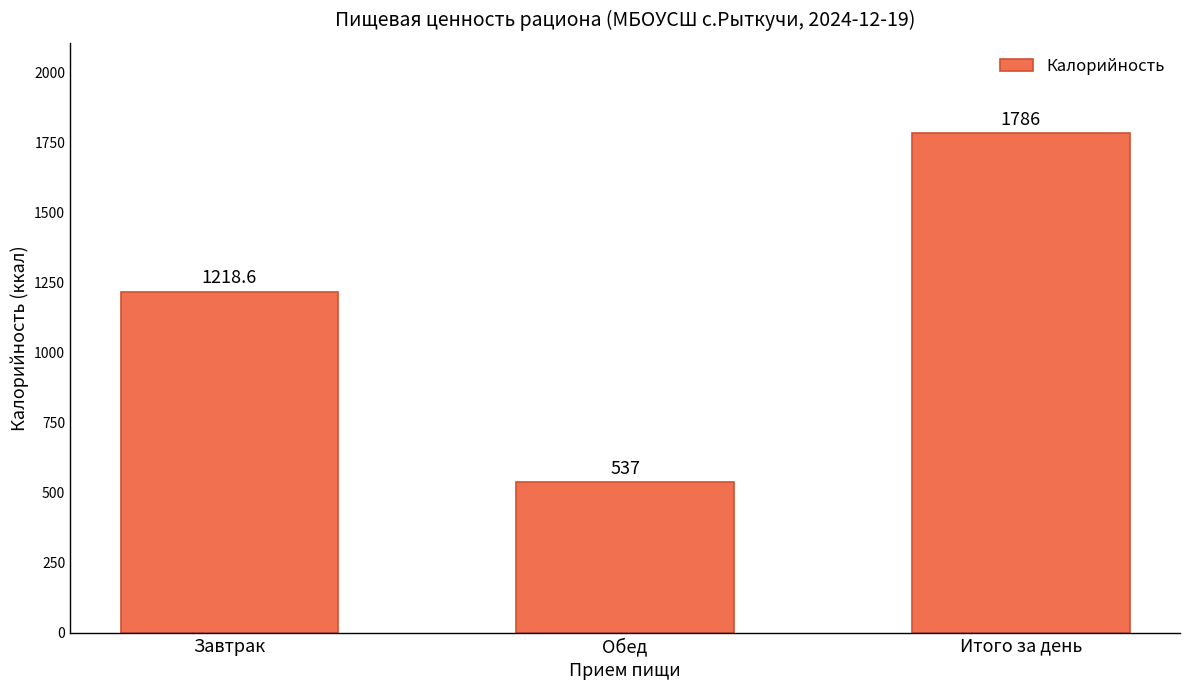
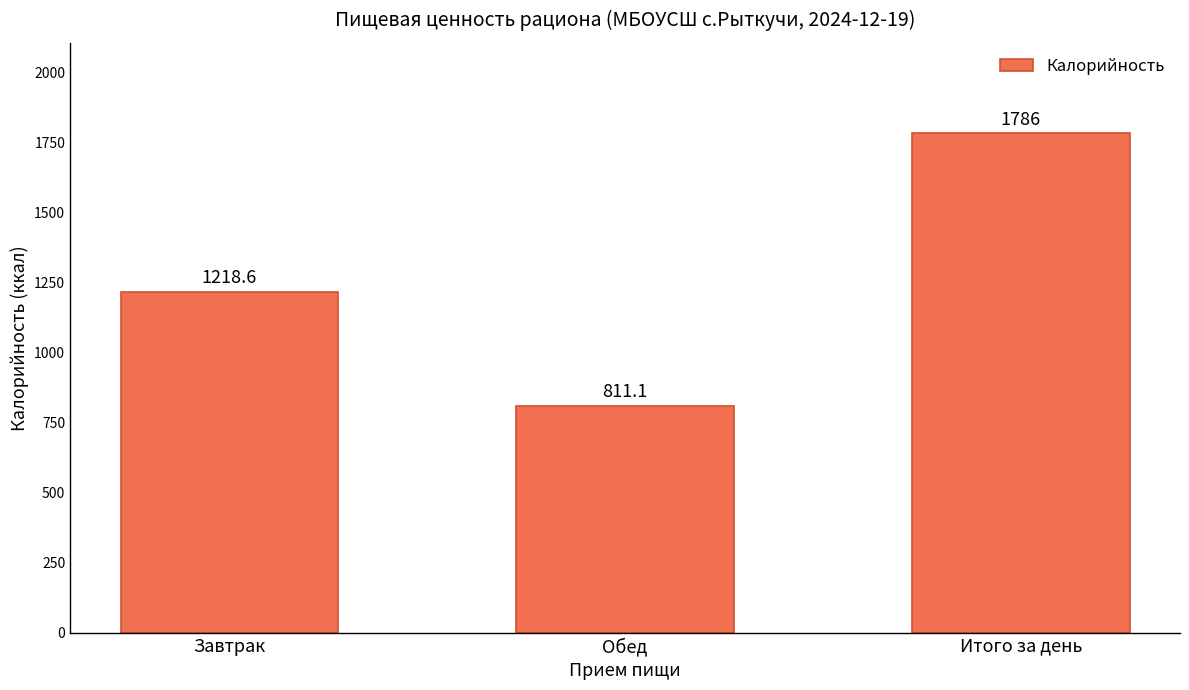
Обед: 537 -> 811.1
